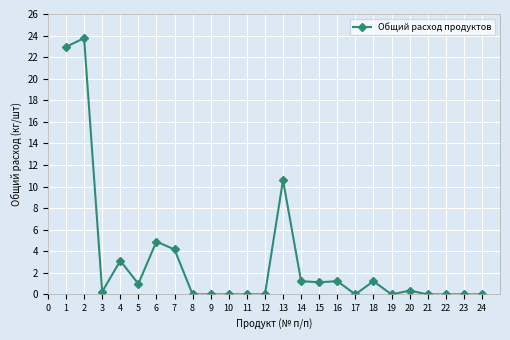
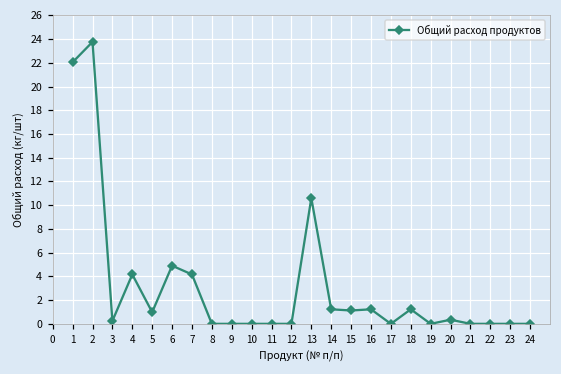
1: 23.0 -> 22.1
4: 3.1 -> 4.2
